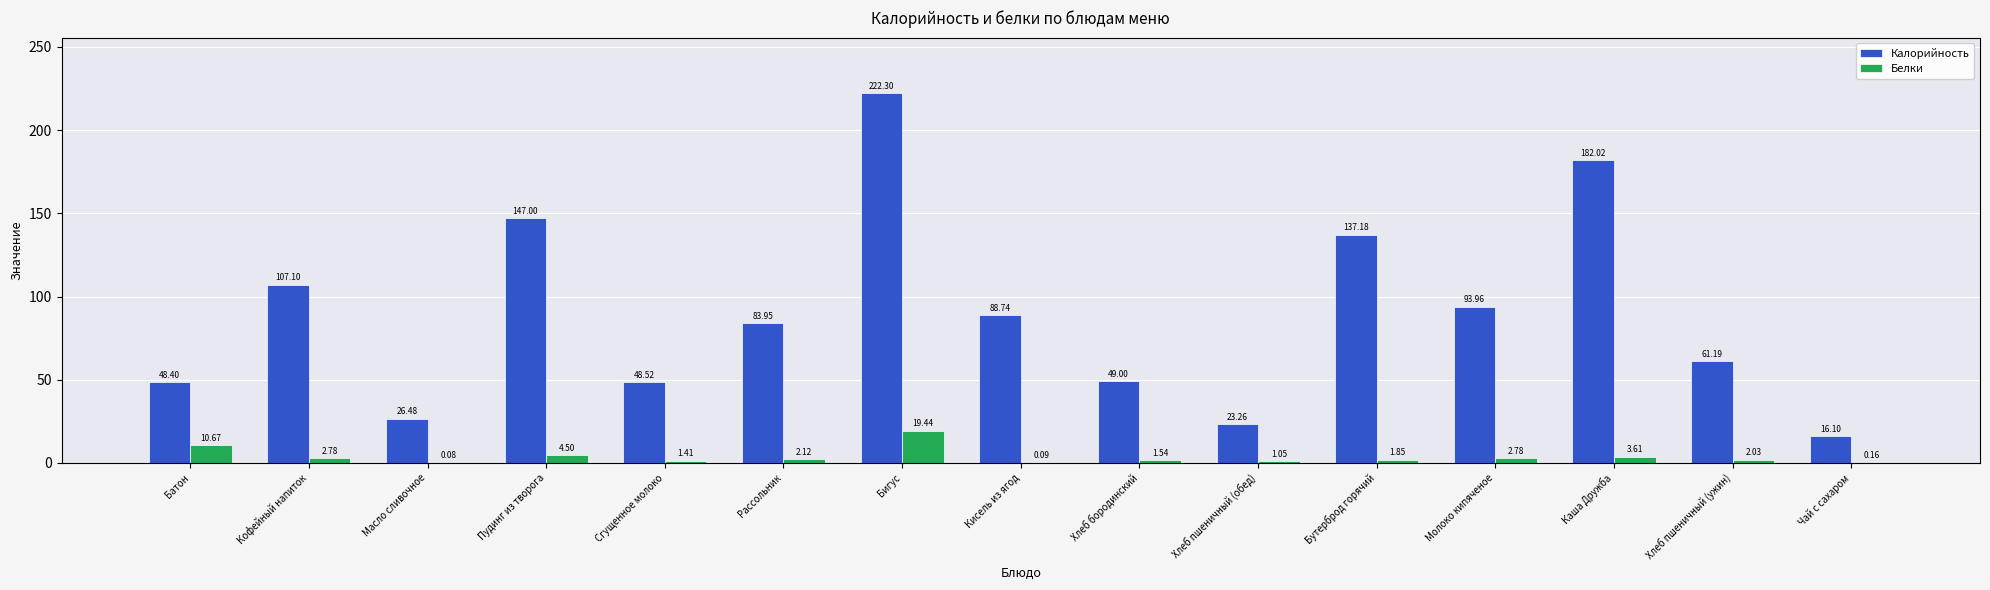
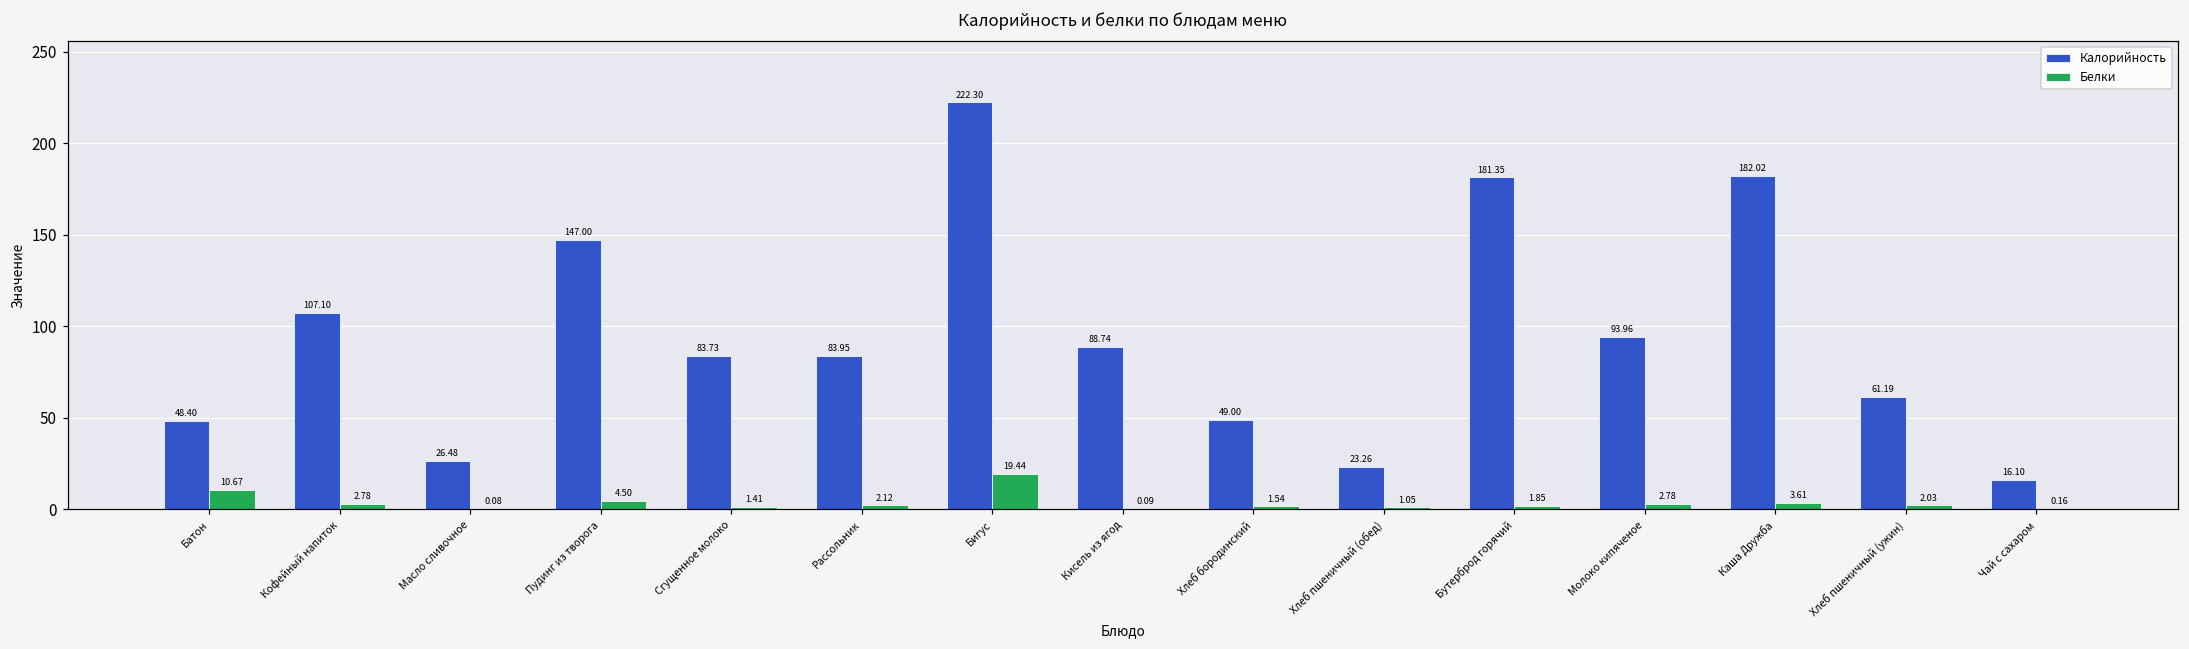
Калорийность, Сгущенное молоко: 48.52 -> 83.73
Калорийность, Бутерброд горячий: 137.18 -> 181.35
